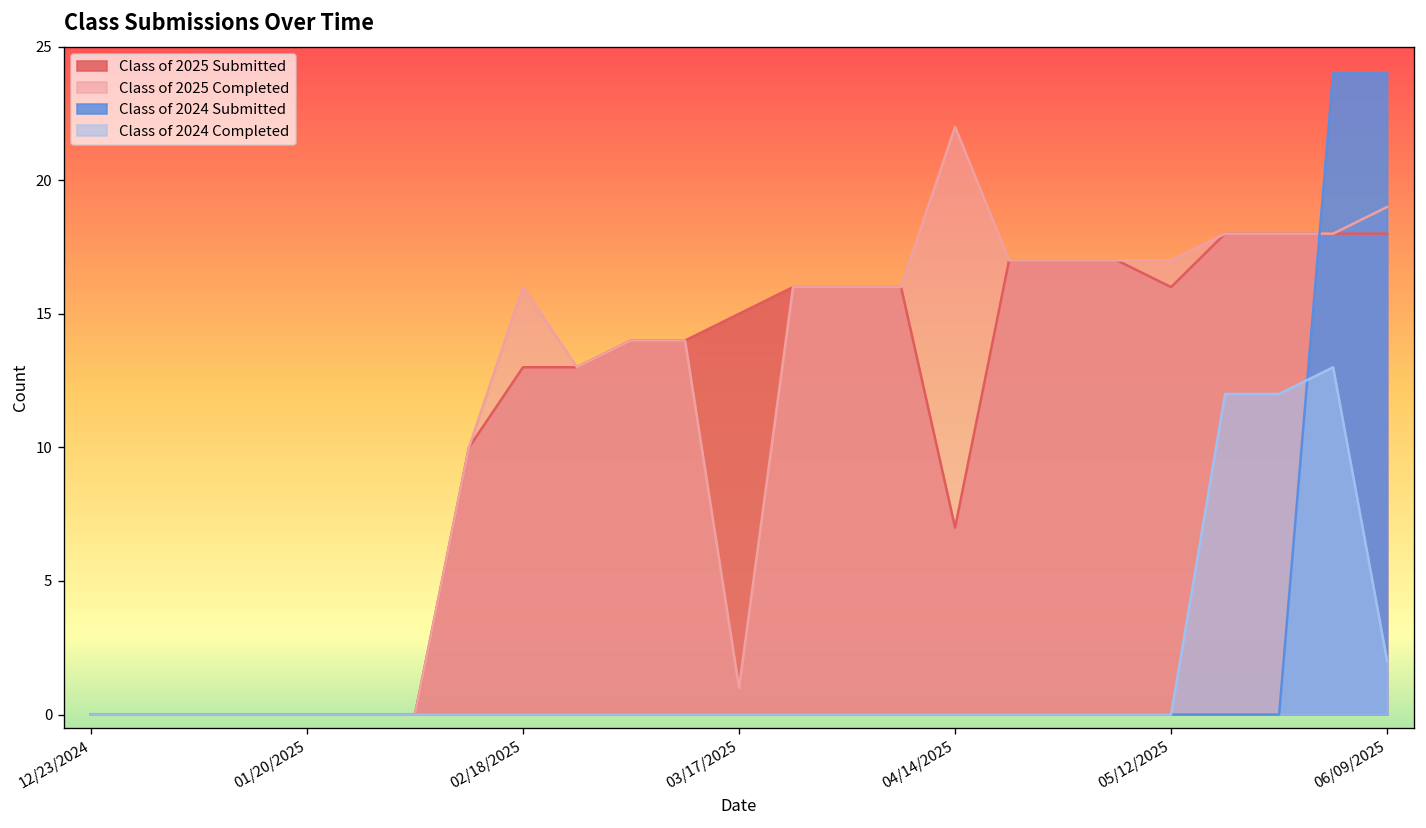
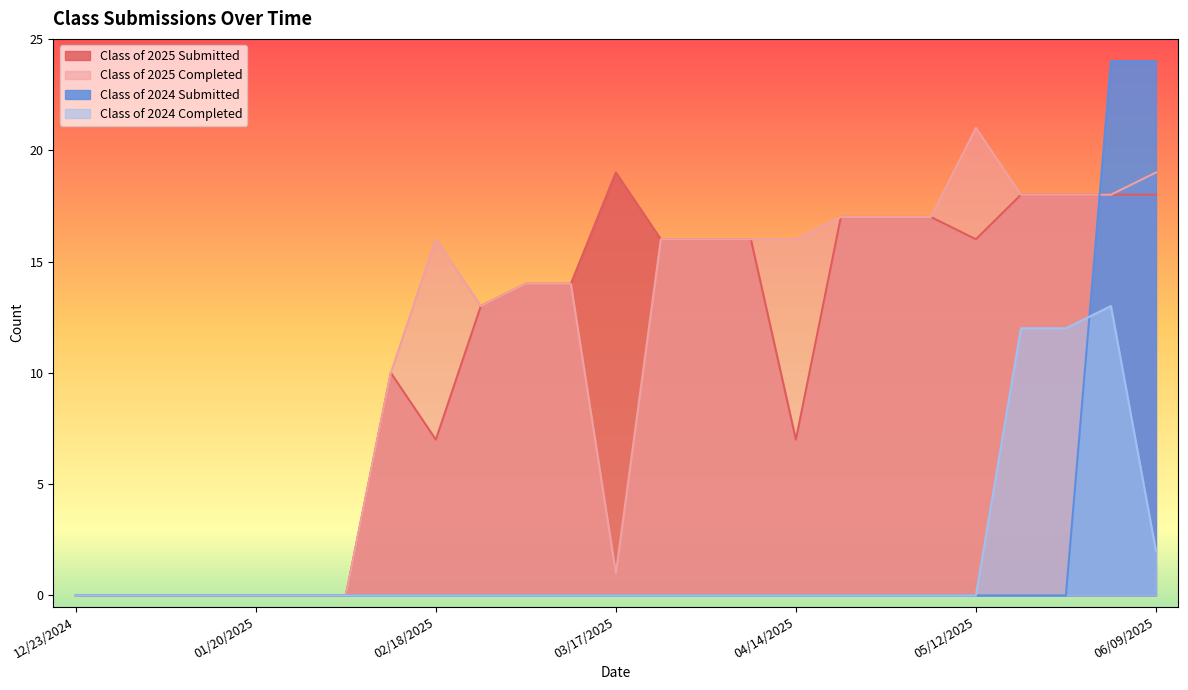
Class of 2025 Submitted, 02/18/2025: 13 -> 7
Class of 2025 Submitted, 03/17/2025: 15 -> 19
Class of 2025 Completed, 04/14/2025: 22 -> 16
Class of 2025 Completed, 05/12/2025: 17 -> 21
